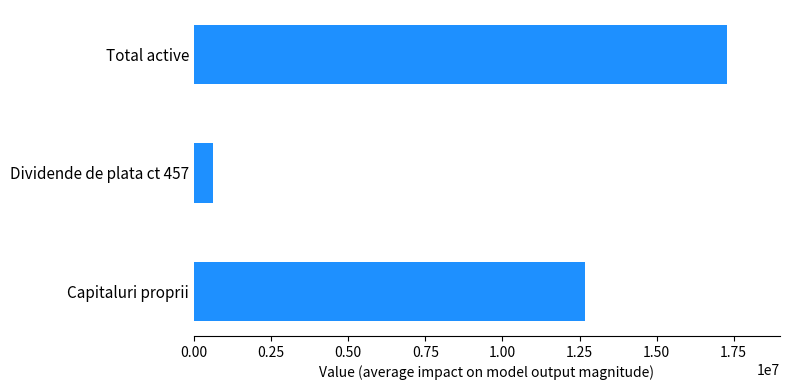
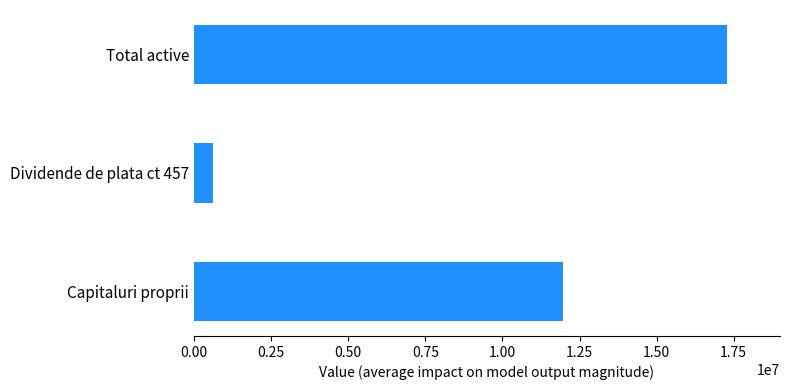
Capitaluri proprii: 12700000 -> 12000000
